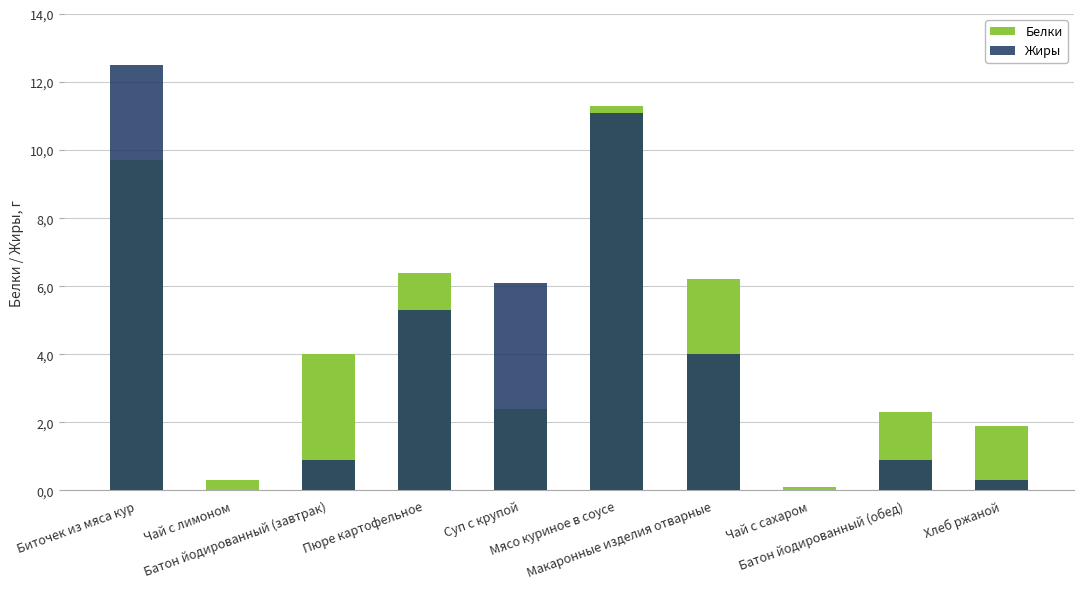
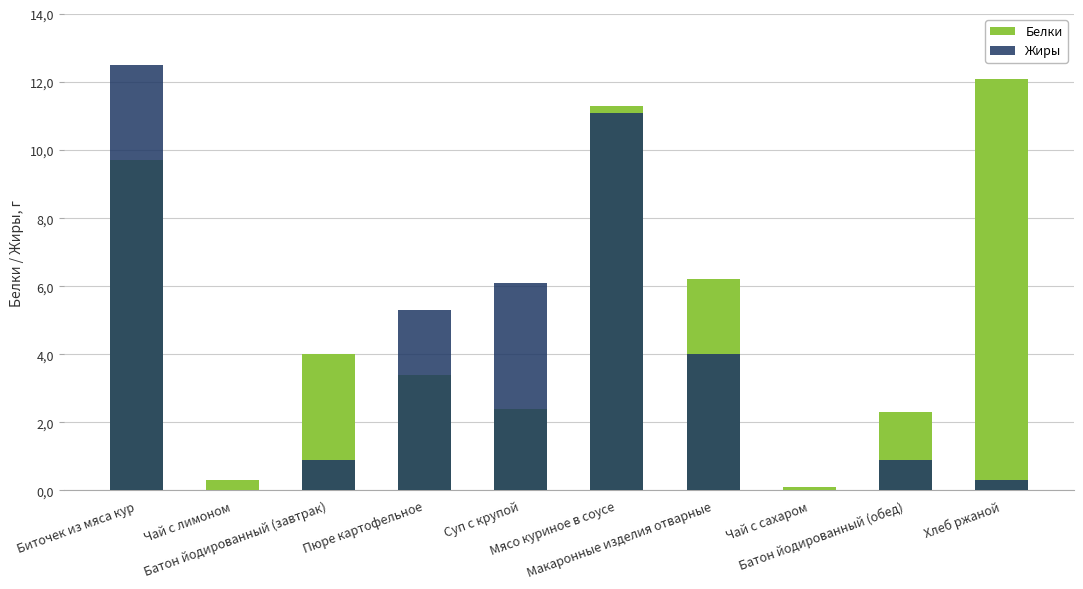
Белки, Пюре картофельное: 64 -> 34
Белки, Хлеб ржаной: 19 -> 121
